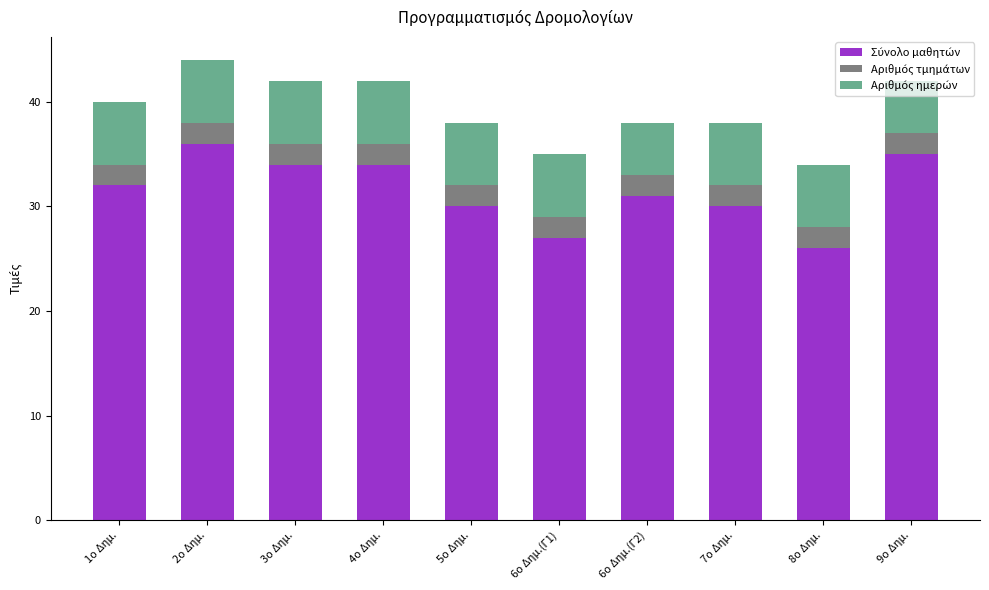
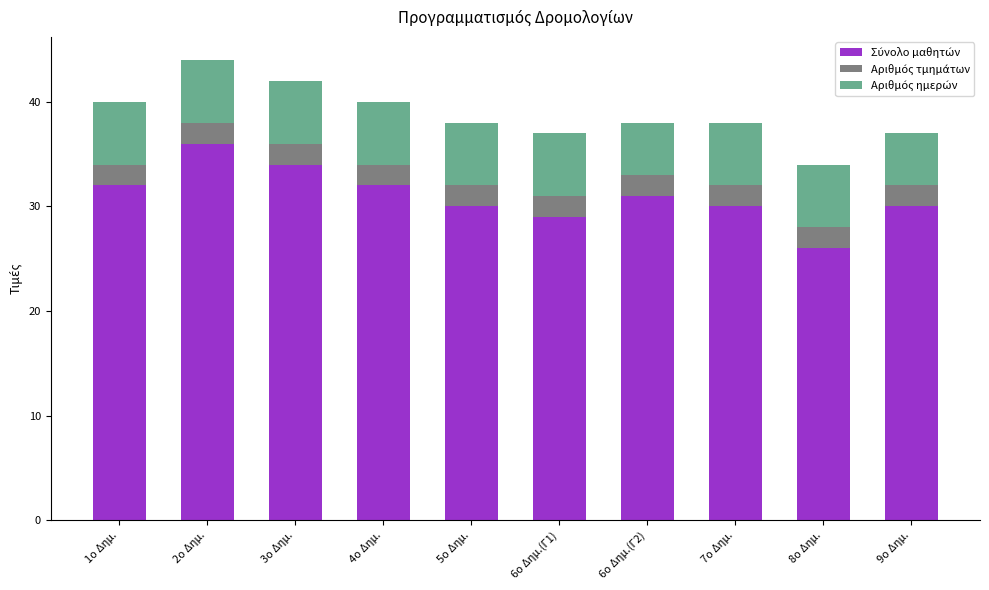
Σύνολο μαθητών, 4ο Δημ.: 34 -> 32
Σύνολο μαθητών, 6ο Δημ.(Γ1): 27 -> 29
Σύνολο μαθητών, 9ο Δημ.: 35 -> 30
